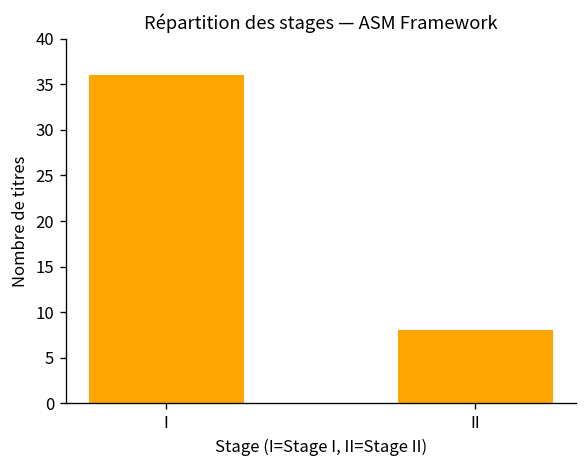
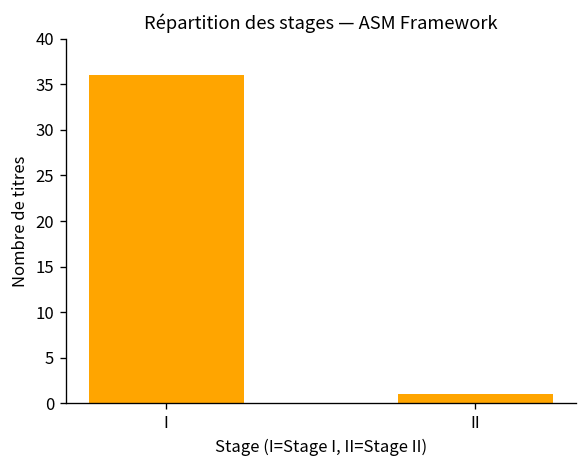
II: 8 -> 1
